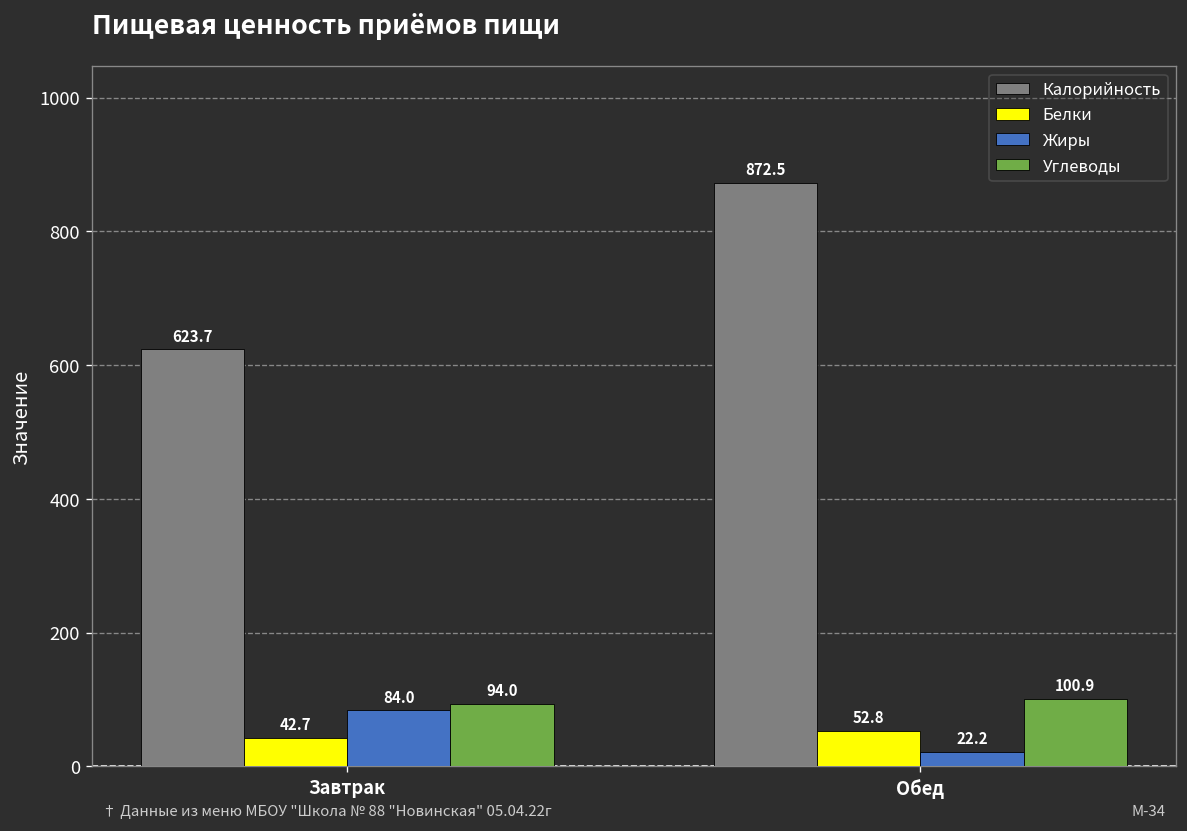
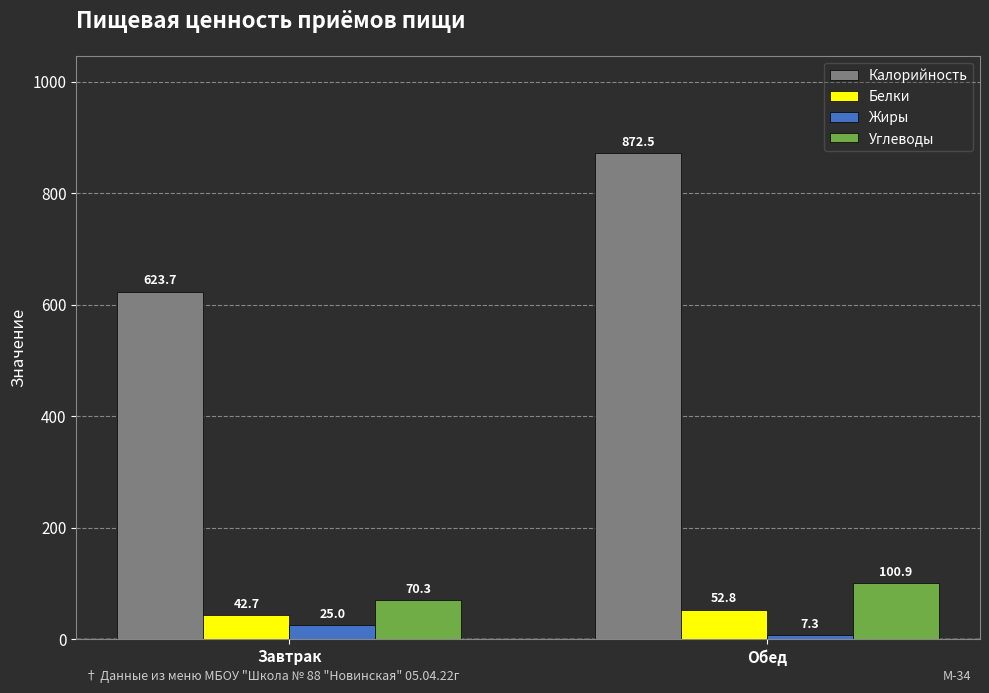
Жиры, Завтрак: 84.0 -> 25.0
Углеводы, Завтрак: 94.0 -> 70.3
Жиры, Обед: 22.2 -> 7.3
